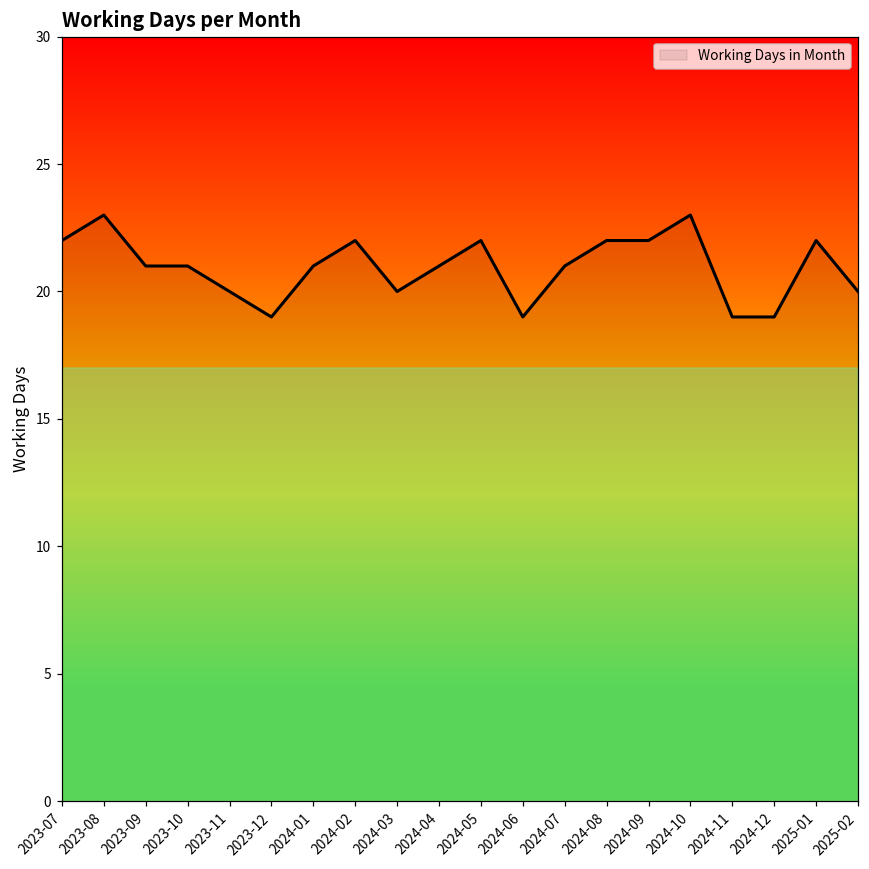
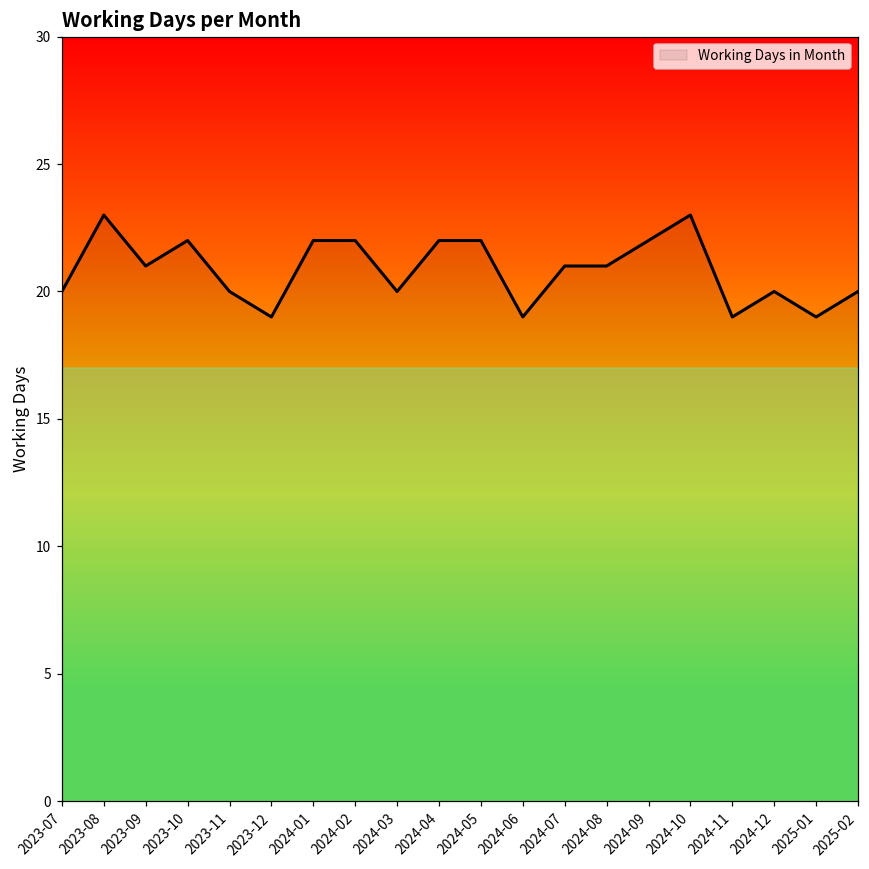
2023-07: 22 -> 20
2023-10: 21 -> 22
2024-01: 21 -> 22
2024-04: 21 -> 22
2024-08: 22 -> 21
2024-12: 19 -> 20
2025-01: 22 -> 19
